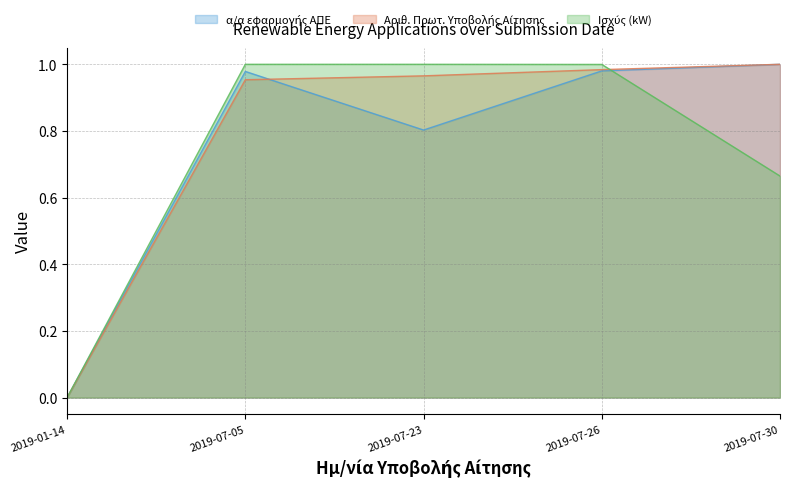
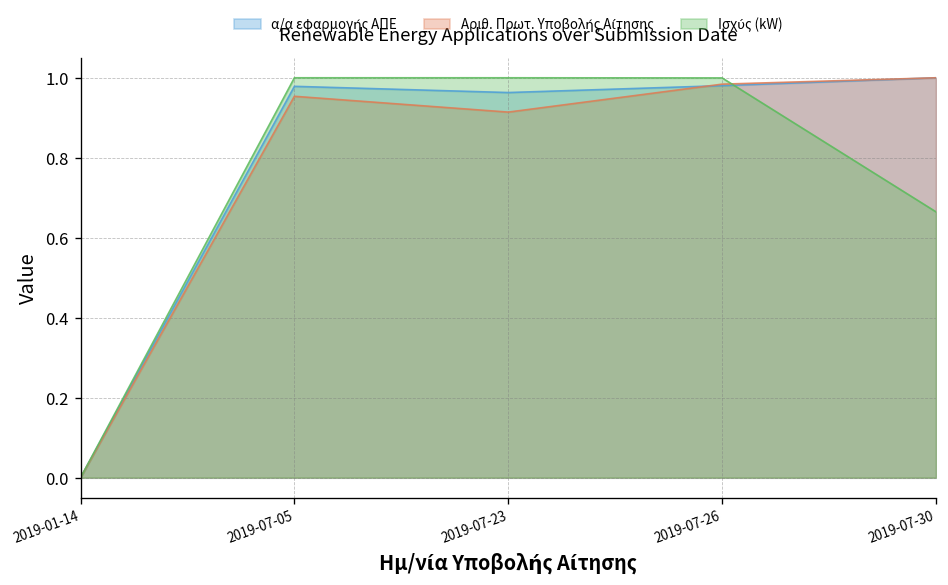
α/α εφαρμογής ΑΠΕ, 2019-07-23: 0.80 -> 0.96
Αριθ. Πρωτ. Υποβολής Αίτησης, 2019-07-23: 0.97 -> 0.91
